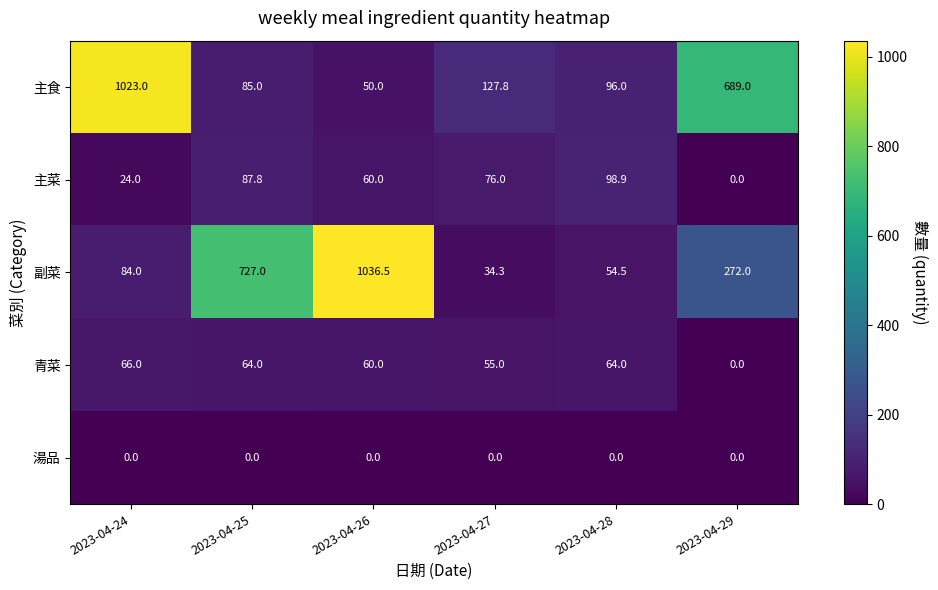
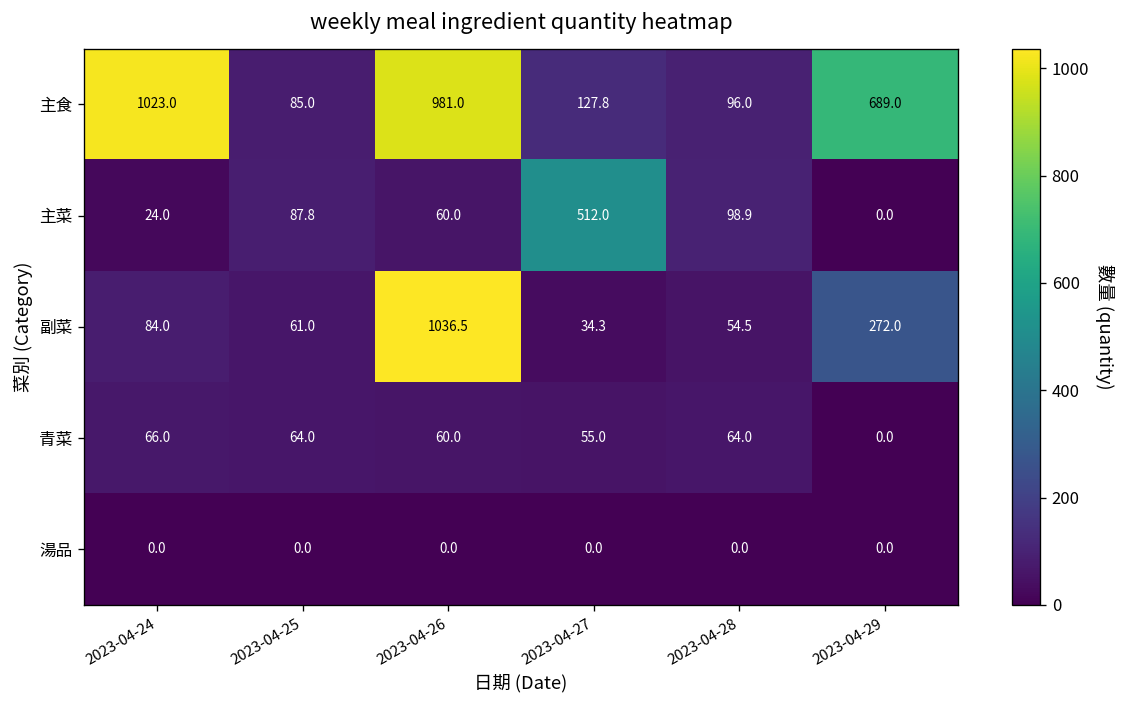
主食, 2023-04-26: 50.0 -> 981.0
主菜, 2023-04-27: 76.0 -> 512.0
副菜, 2023-04-25: 727.0 -> 61.0
